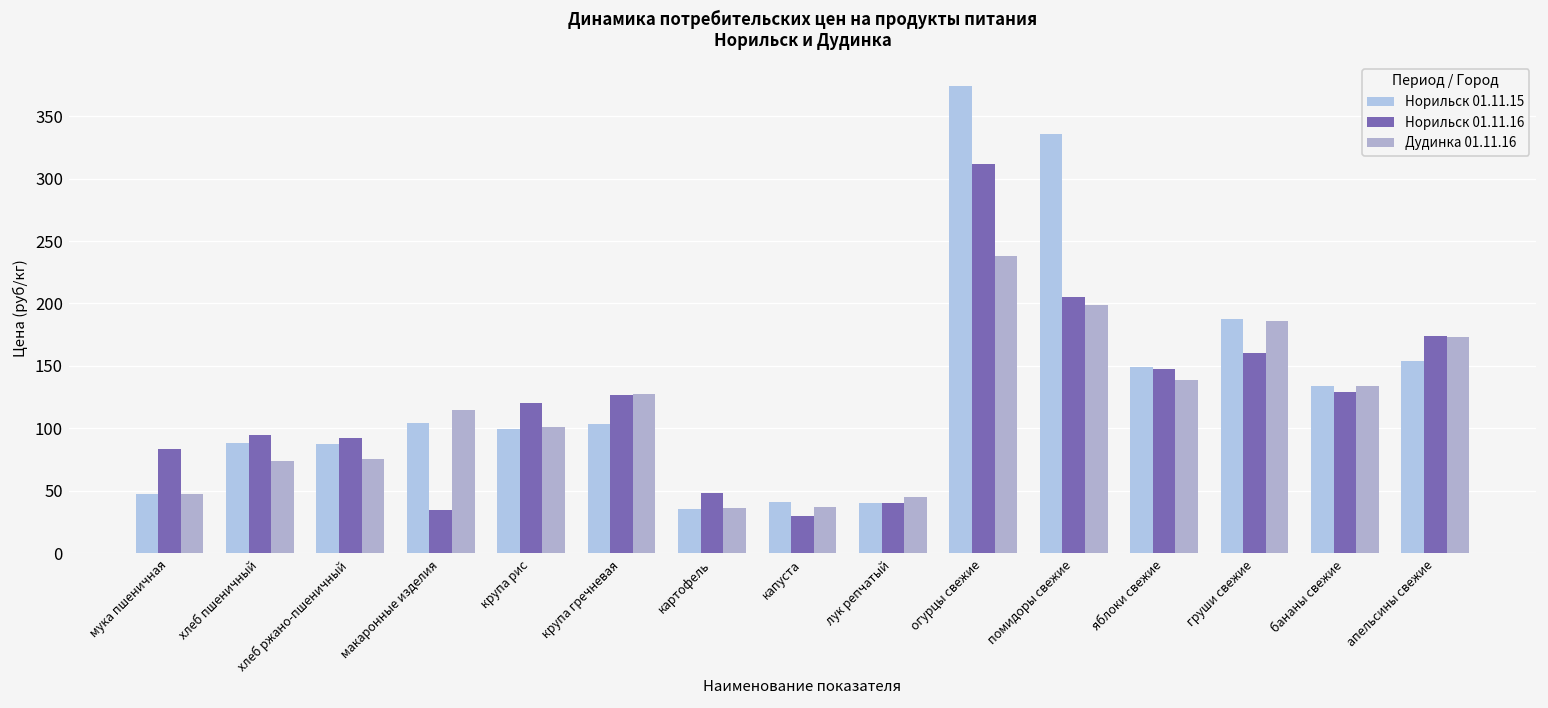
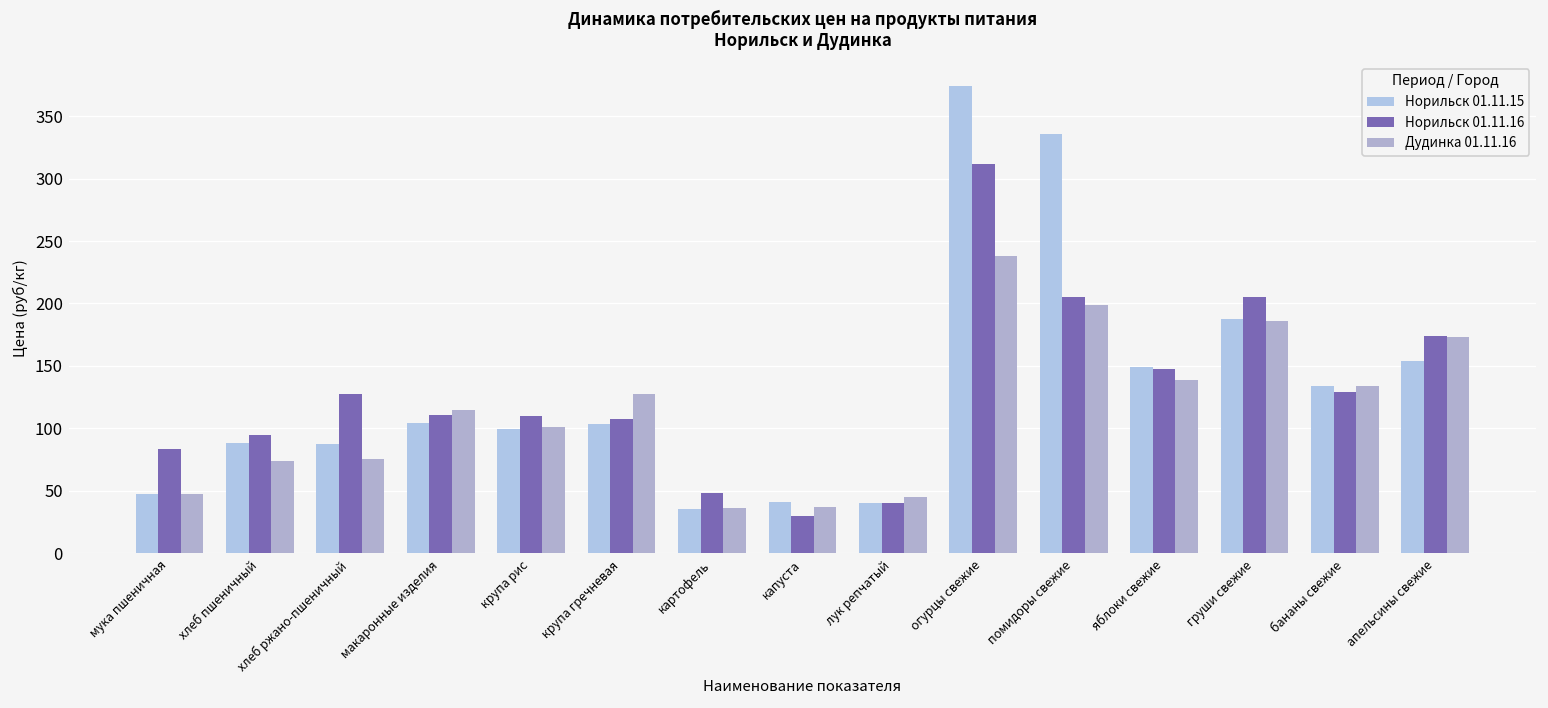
Норильск 01.11.16, хлеб ржано-пшеничный: 92 -> 128
Норильск 01.11.16, макаронные изделия: 35 -> 111
Норильск 01.11.16, крупа рис: 120 -> 110
Норильск 01.11.16, крупа гречневая: 127 -> 107
Норильск 01.11.16, груши свежие: 161 -> 205
